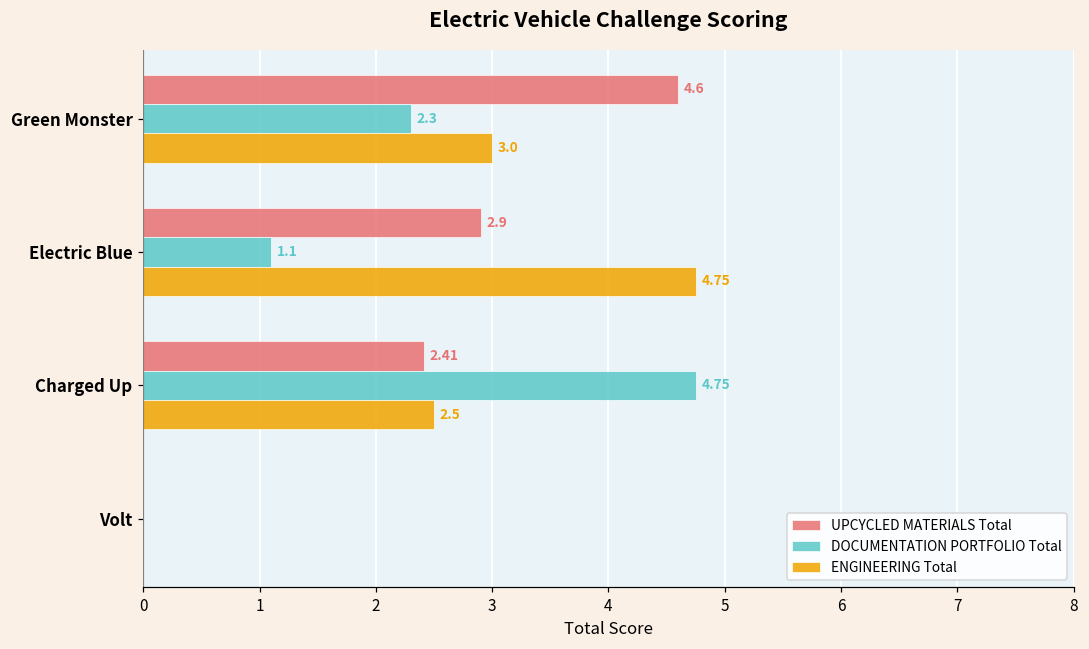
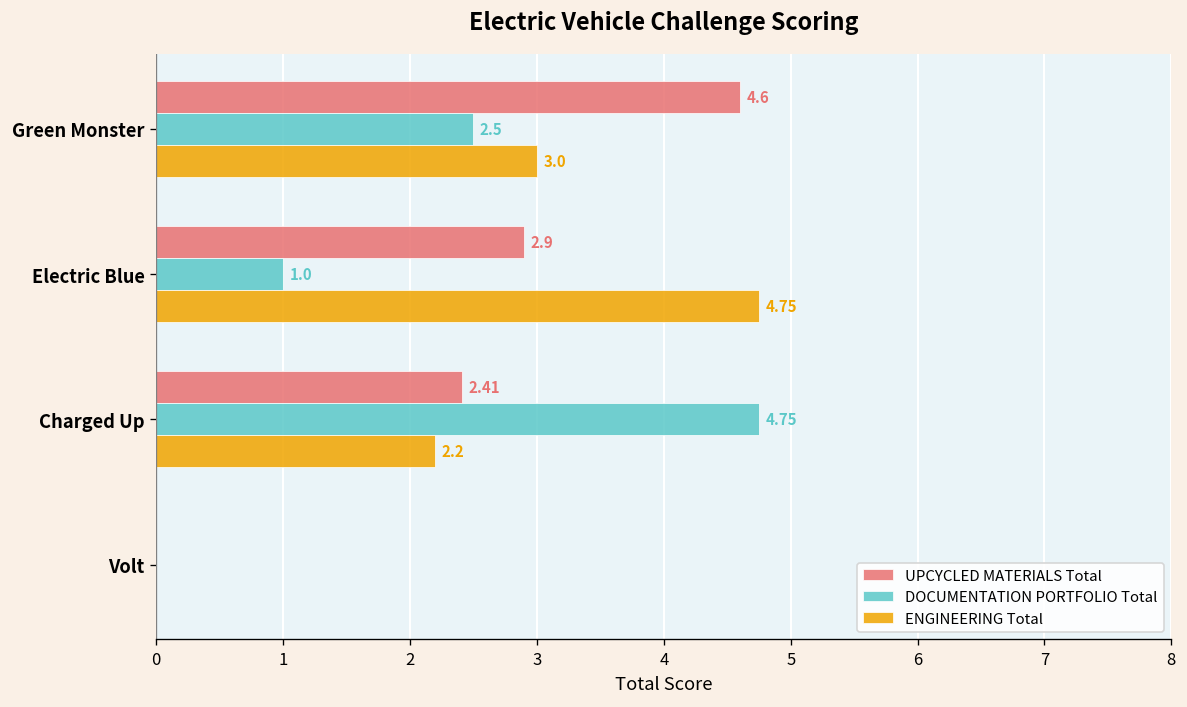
DOCUMENTATION PORTFOLIO Total, Green Monster: 2.3 -> 2.5
DOCUMENTATION PORTFOLIO Total, Electric Blue: 1.1 -> 1.0
ENGINEERING Total, Charged Up: 2.5 -> 2.2
